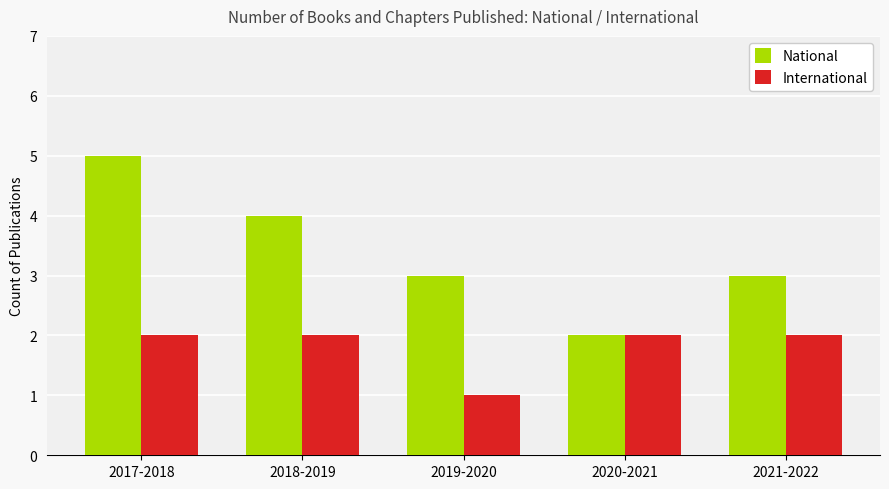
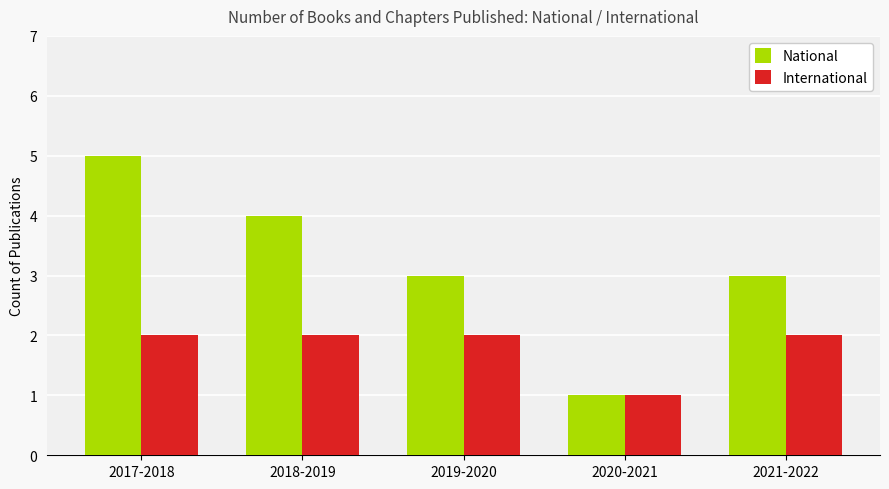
International, 2019-2020: 1 -> 2
National, 2020-2021: 2 -> 1
International, 2020-2021: 2 -> 1
